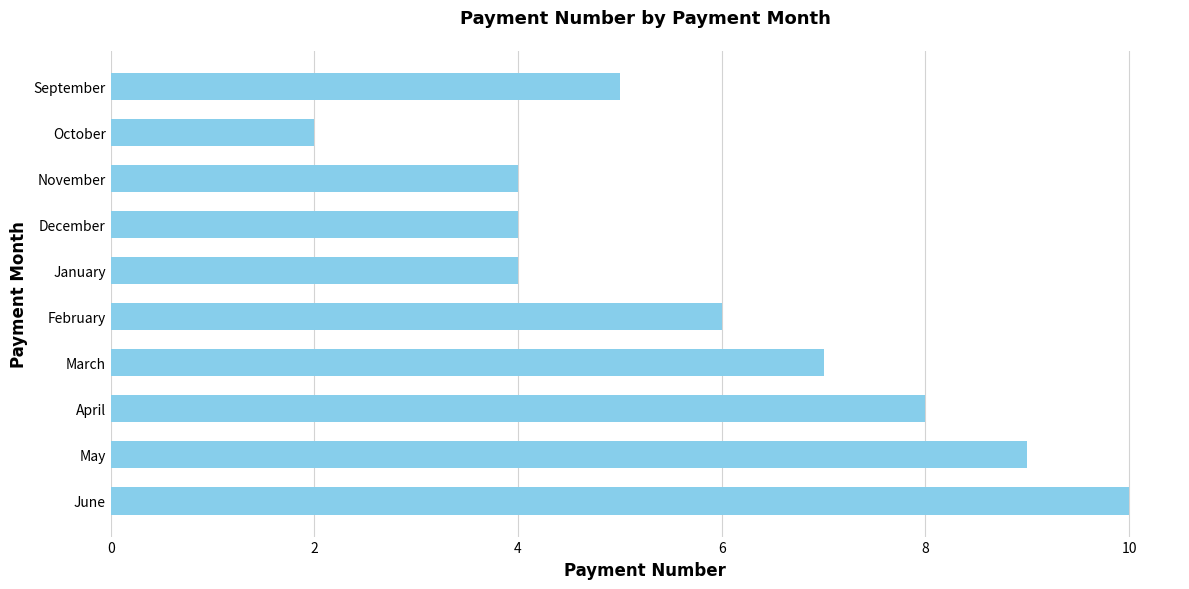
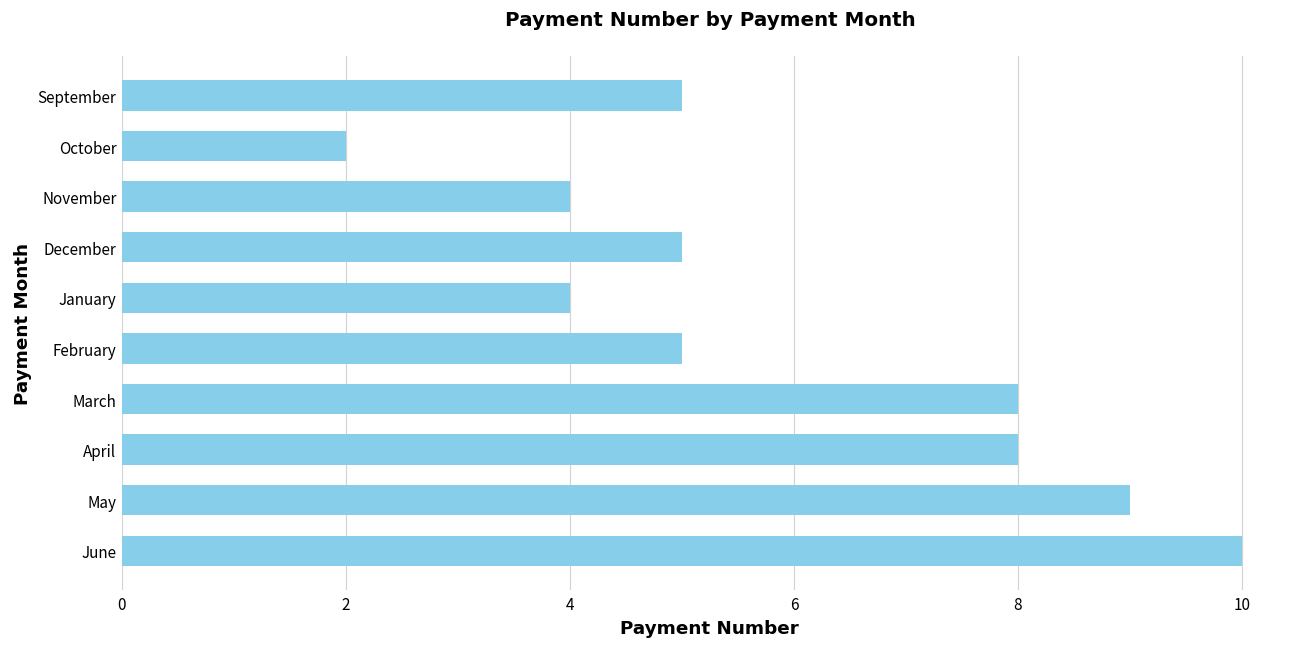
December: 4 -> 5
February: 6 -> 5
March: 7 -> 8
